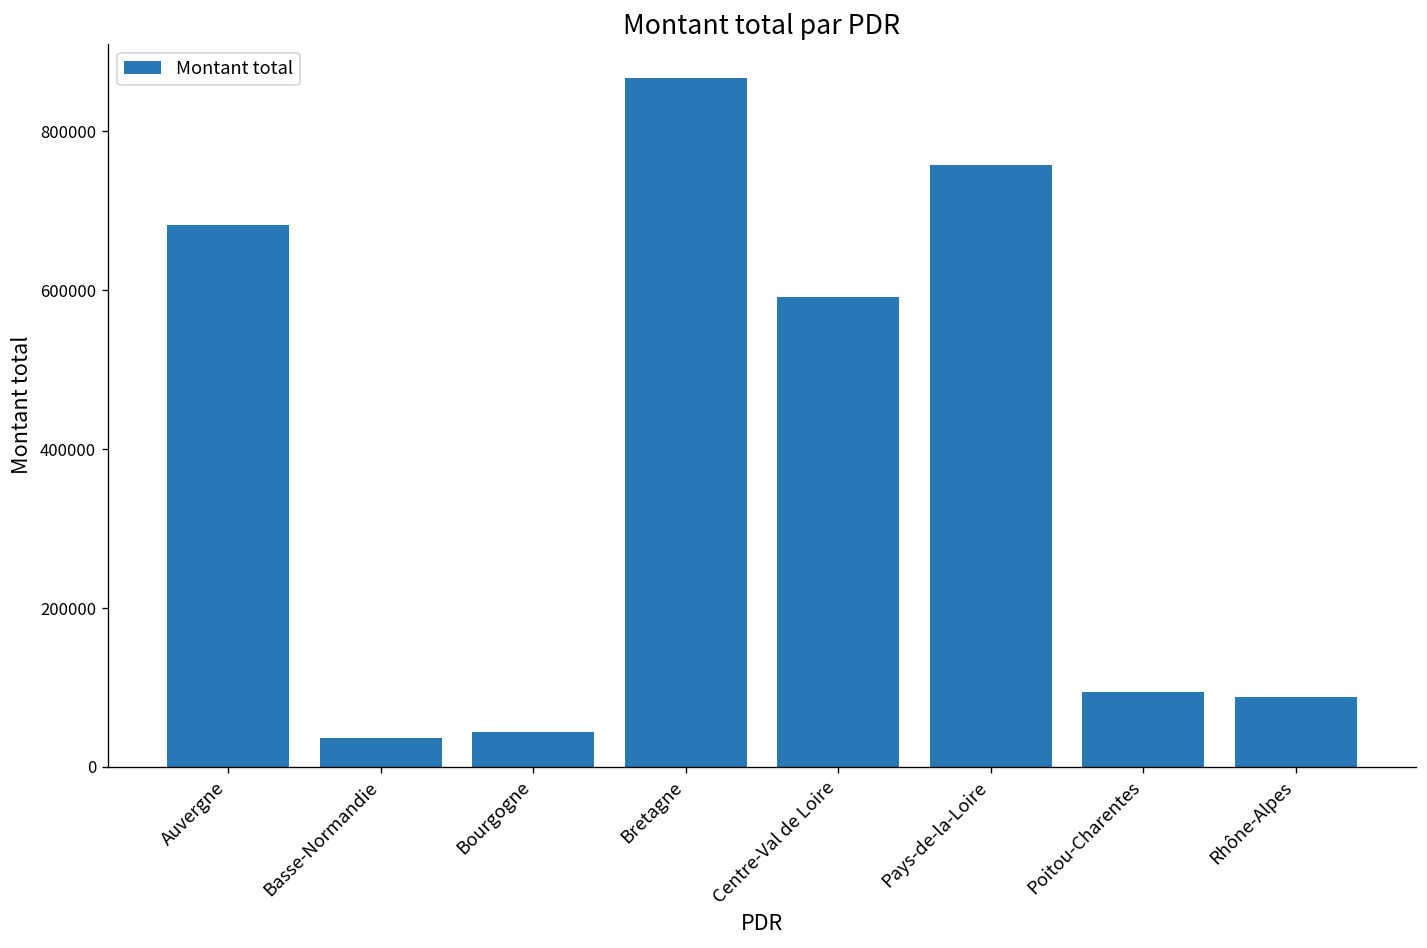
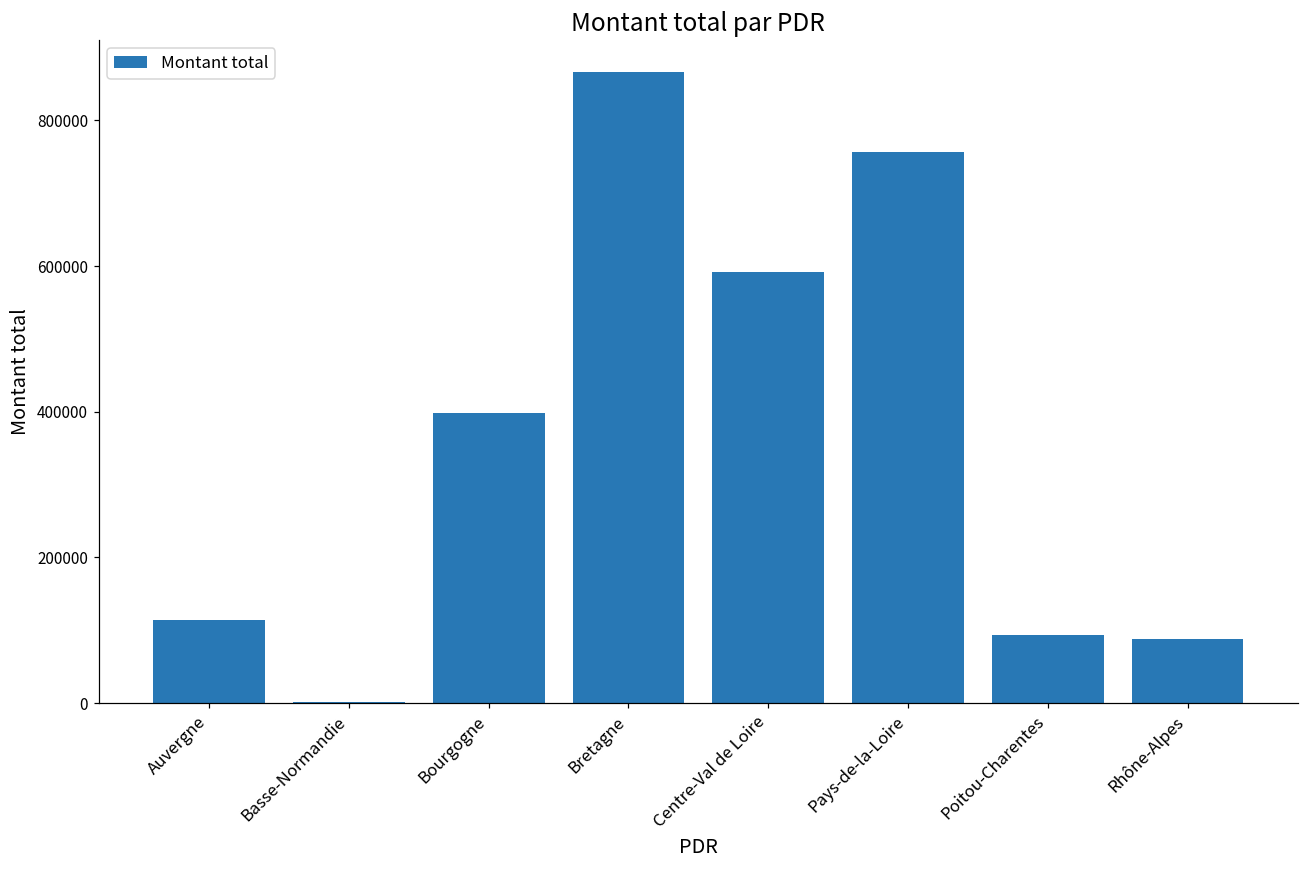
Auvergne: 680000 -> 110000
Basse-Normandie: 40000 -> 0
Bourgogne: 40000 -> 400000
